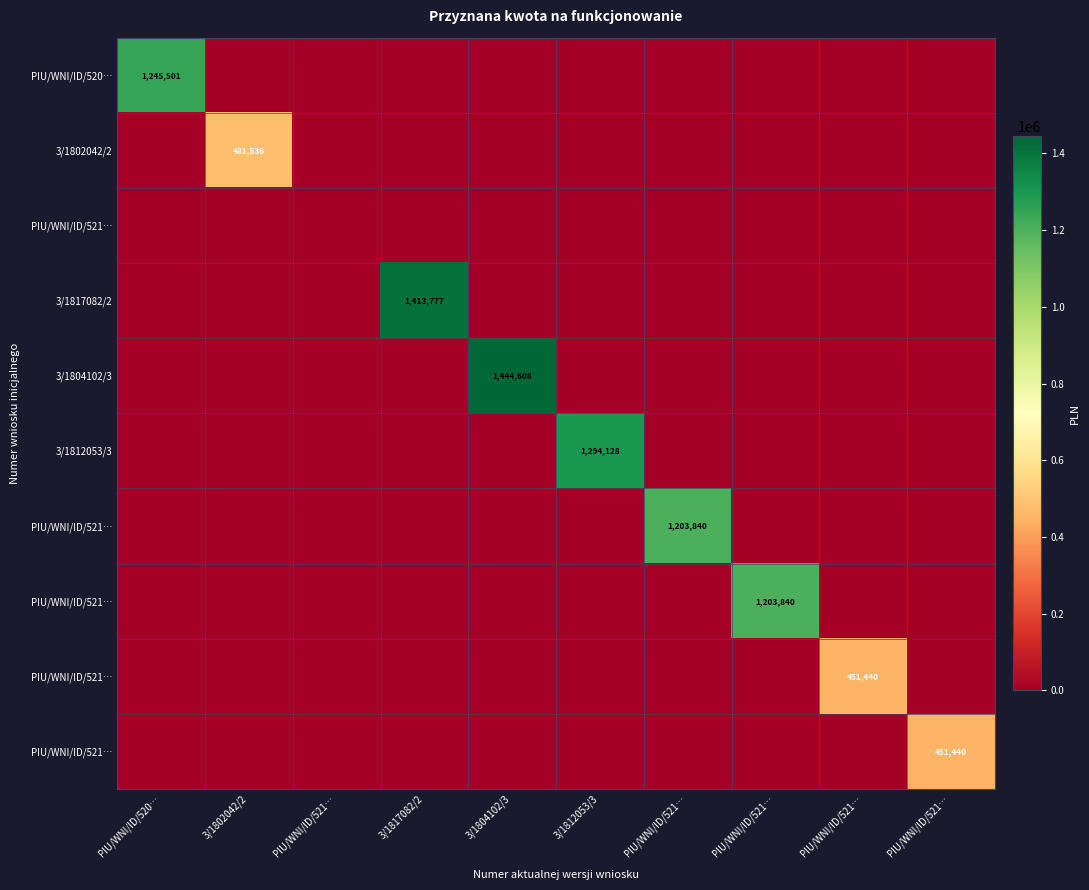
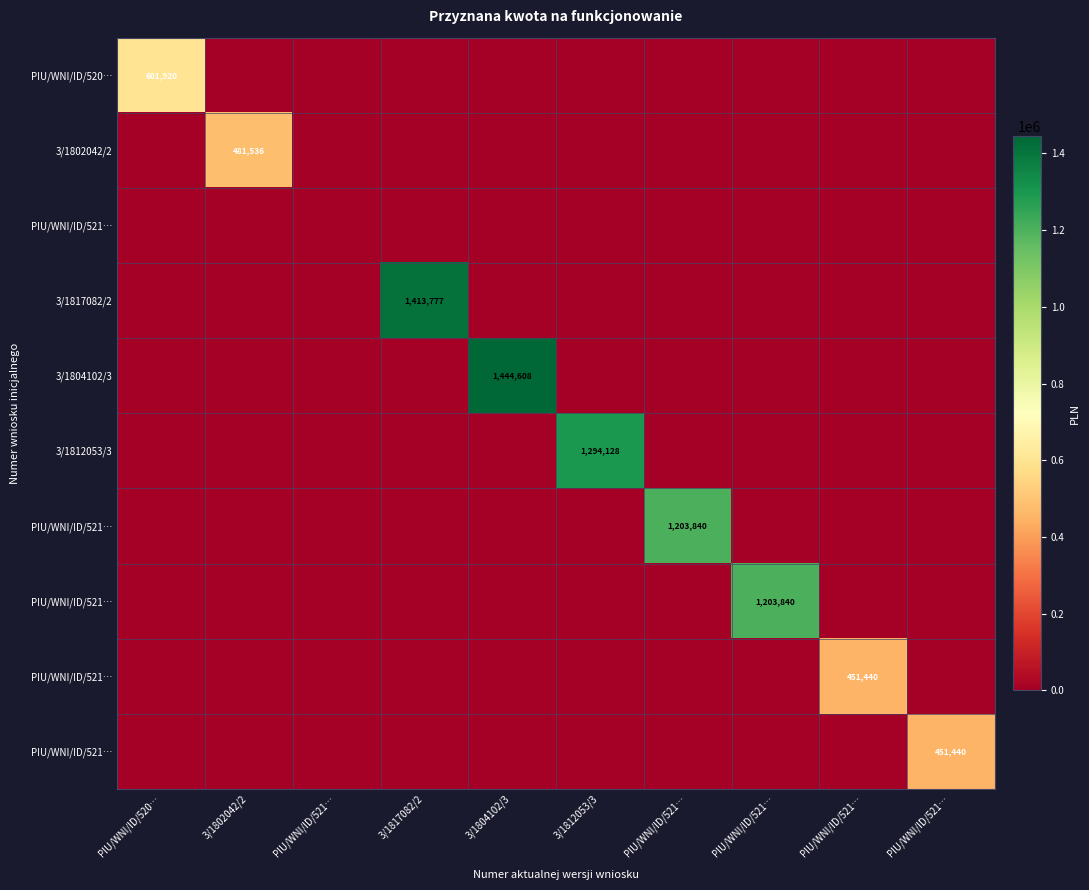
PIU/WNI/ID/520…, PIU/WNI/ID/520…: 1,245,501 -> 601,920
